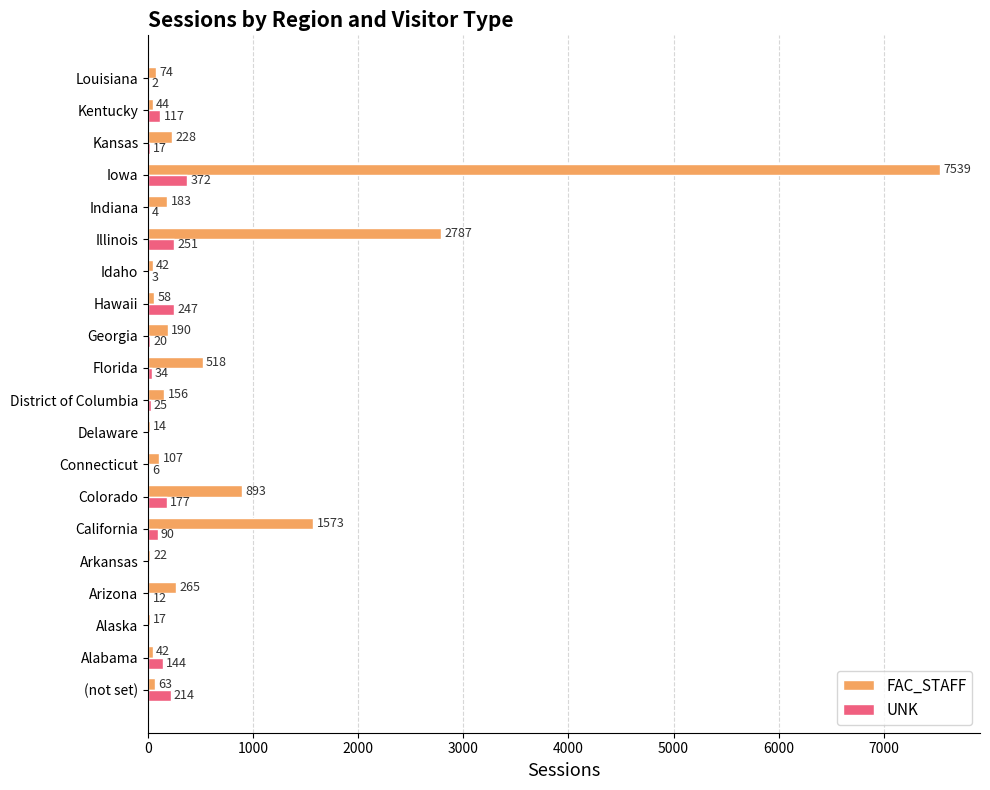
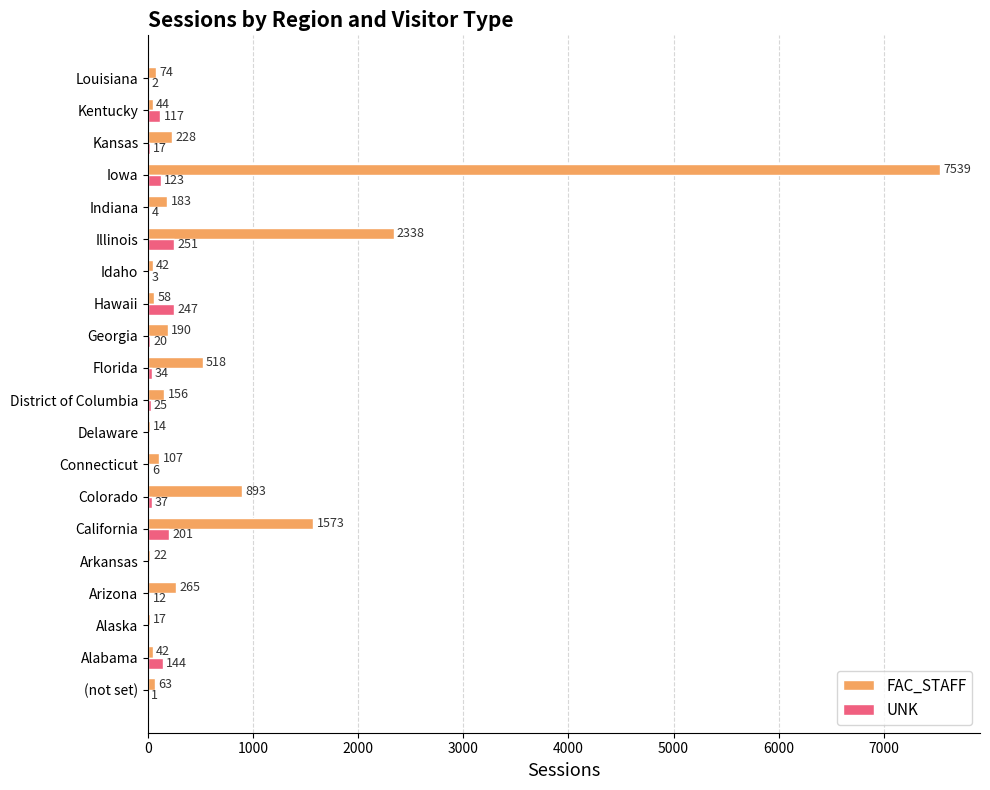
UNK, Iowa: 372 -> 123
FAC_STAFF, Illinois: 2787 -> 2338
UNK, Colorado: 177 -> 37
UNK, California: 90 -> 201
UNK, (not set): 214 -> 1
